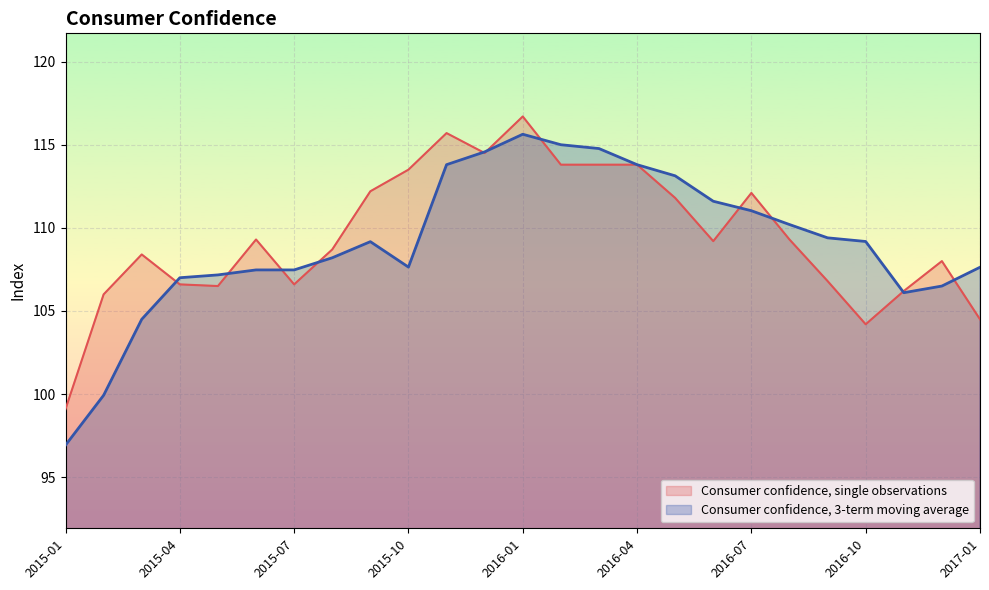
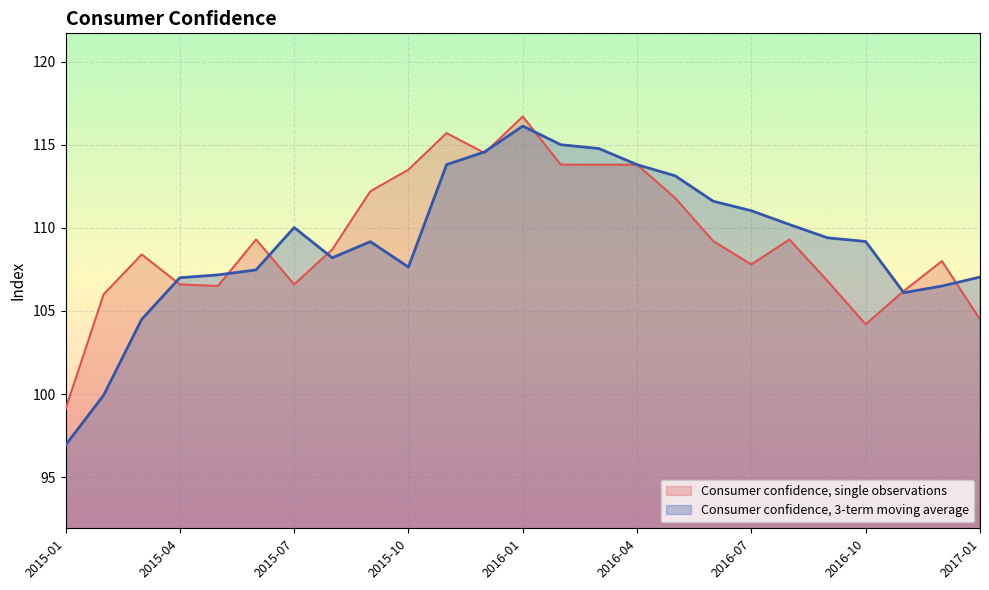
Consumer confidence, 3-term moving average, 2015-07: 107.5 -> 110.0
Consumer confidence, 3-term moving average, 2016-01: 115.6 -> 116.1
Consumer confidence, single observations, 2016-07: 112.1 -> 107.8
Consumer confidence, 3-term moving average, 2017-01: 107.6 -> 107.0
